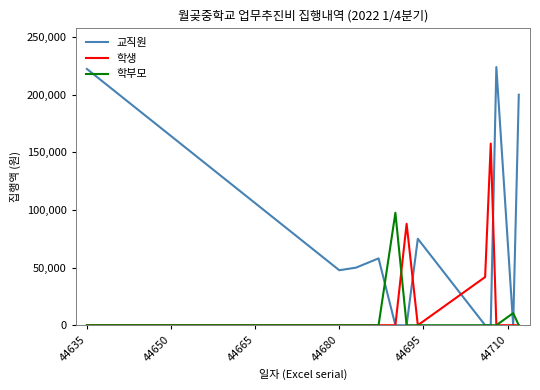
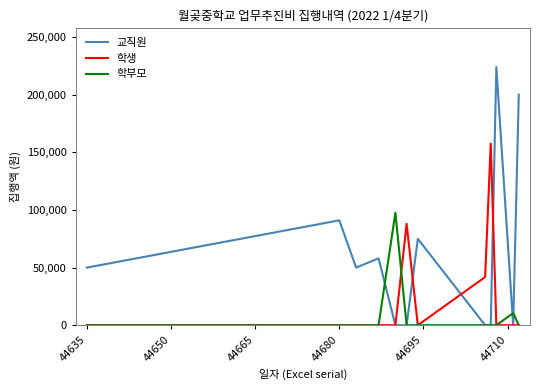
교직원, 44635: 222,000 -> 50,000
교직원, 44680: 48,000 -> 91,000
